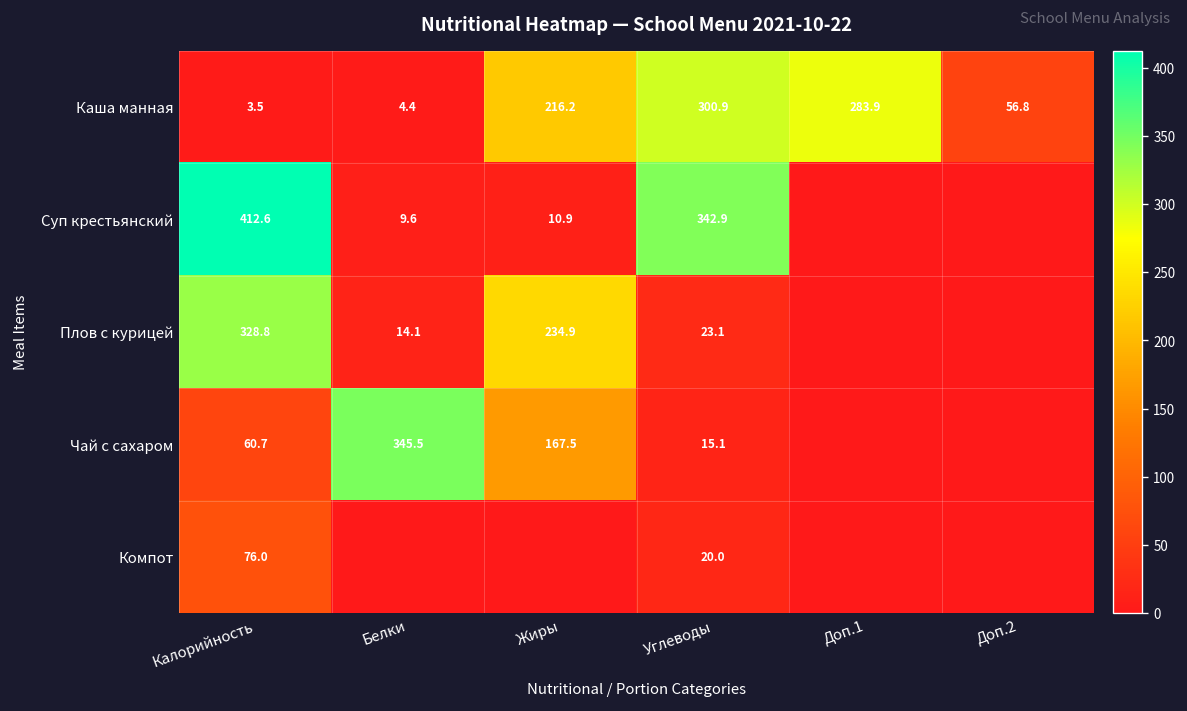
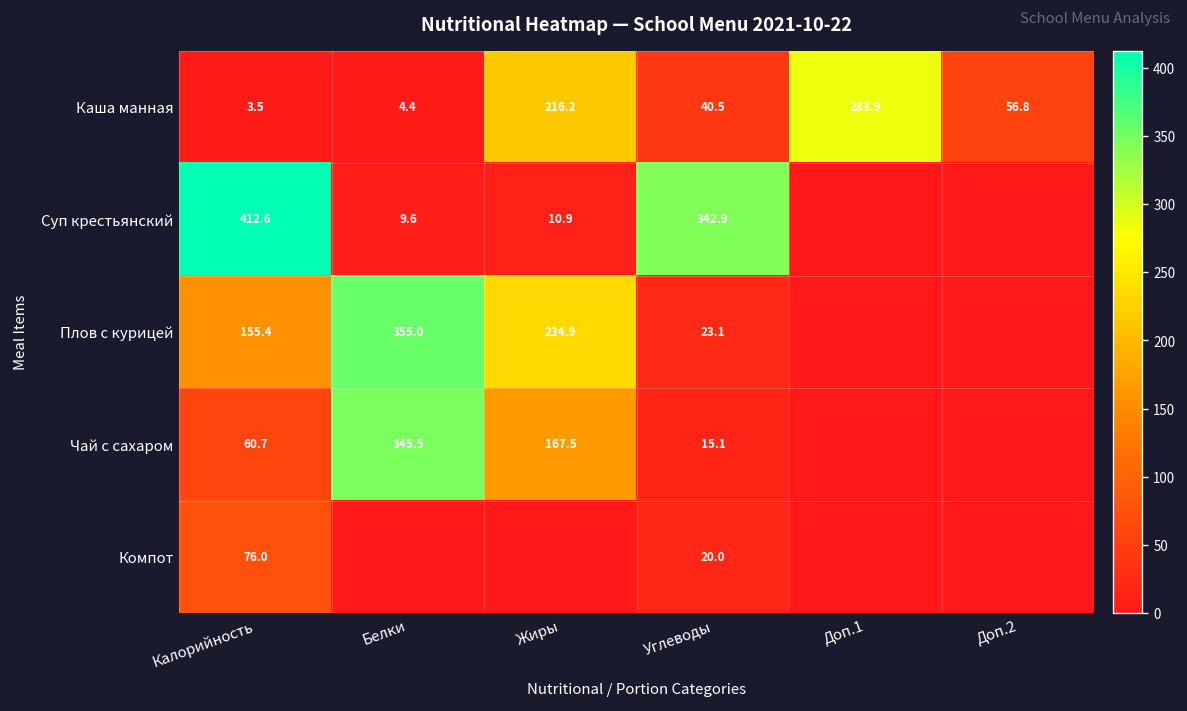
Каша манная, Углеводы: 300.9 -> 40.5
Плов с курицей, Калорийность: 328.8 -> 155.4
Плов с курицей, Белки: 14.1 -> 355.0
